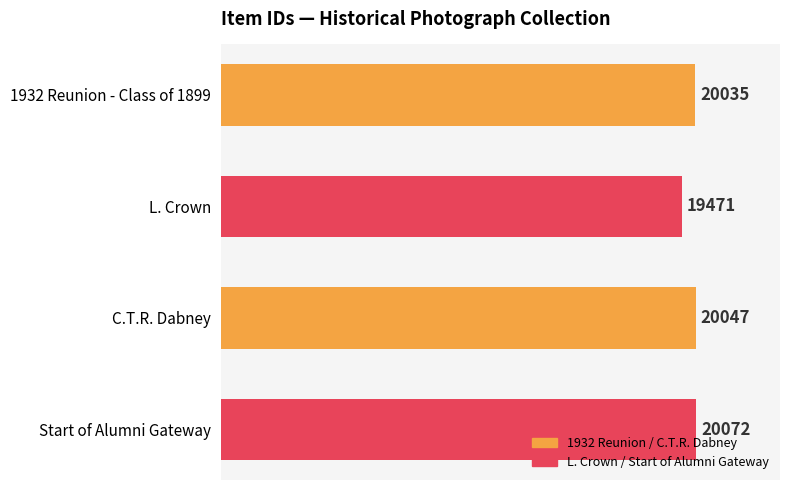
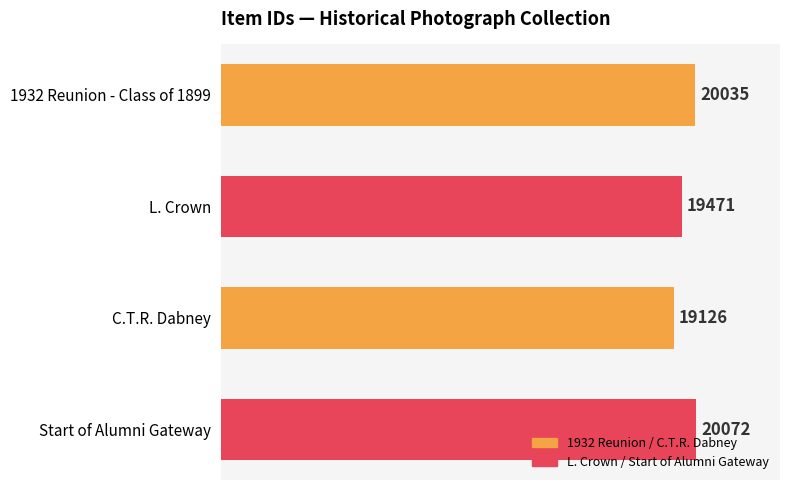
C.T.R. Dabney: 20047 -> 19126
